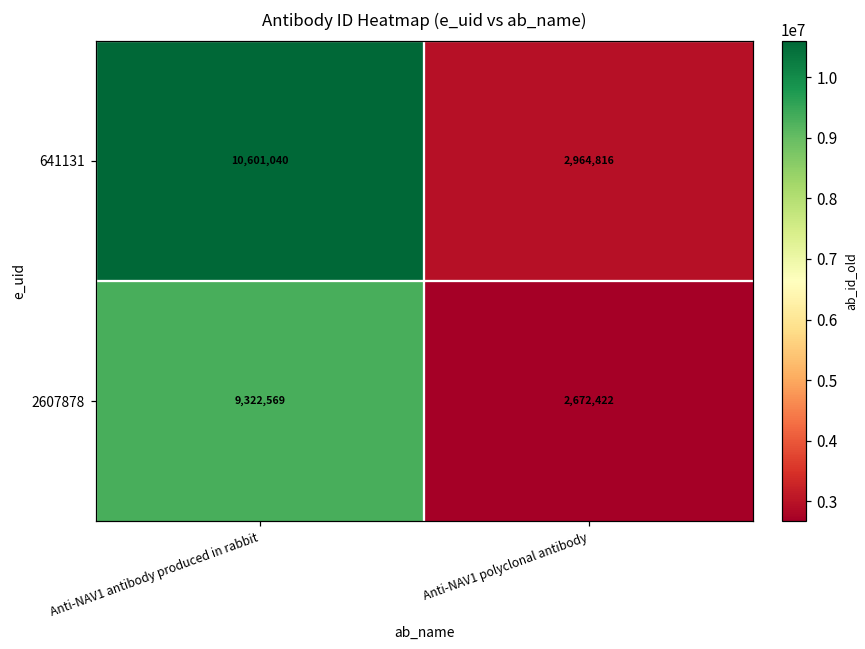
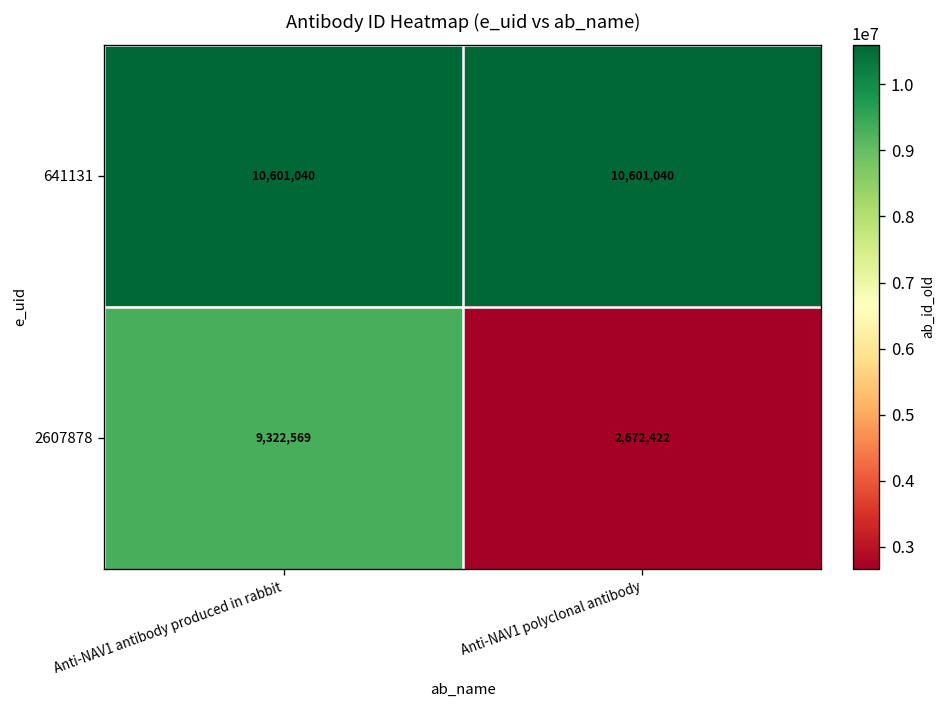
641131, Anti-NAV1 polyclonal antibody: 2,964,816 -> 10,601,040
